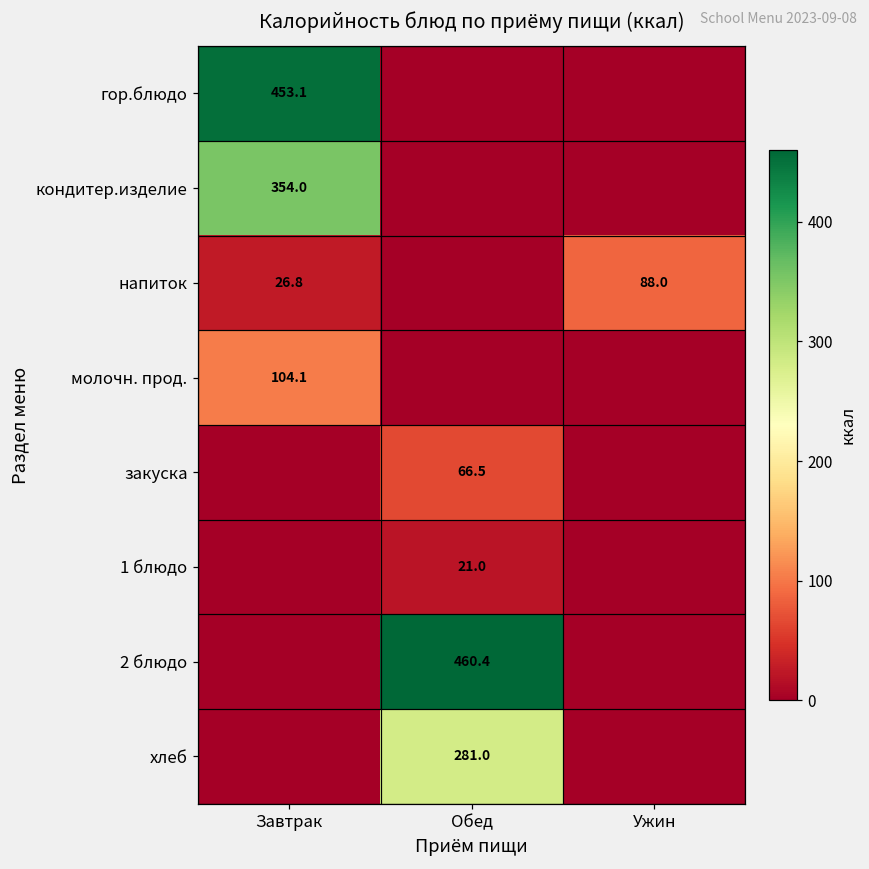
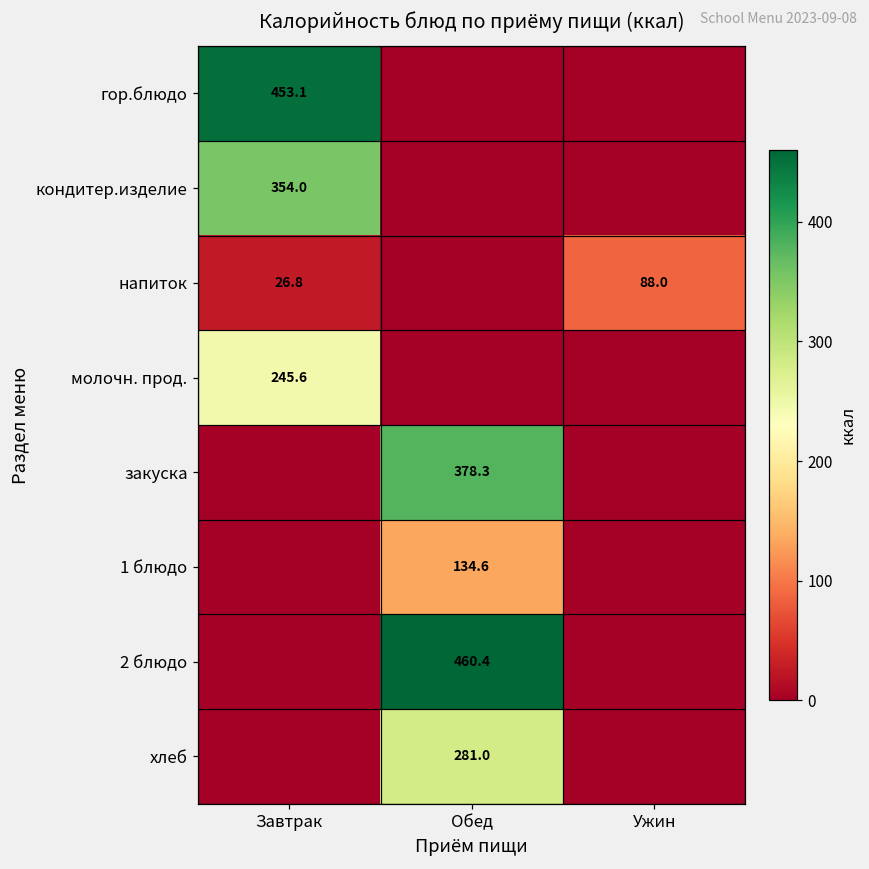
молочн. прод., Завтрак: 104.1 -> 245.6
закуска, Обед: 66.5 -> 378.3
1 блюдо, Обед: 21.0 -> 134.6
